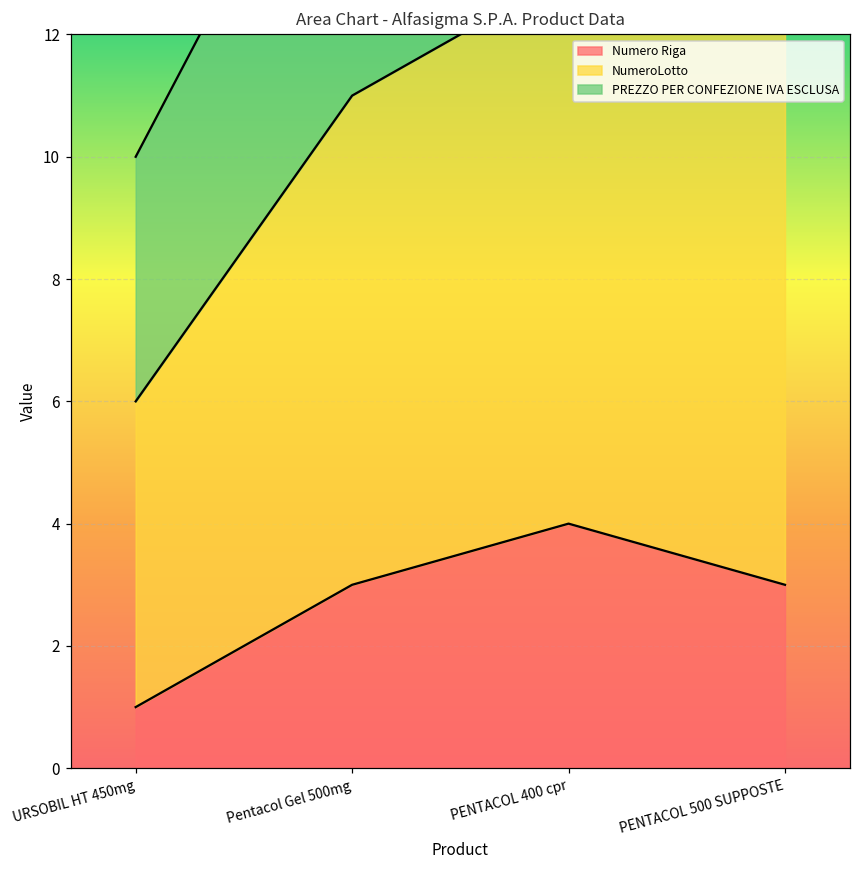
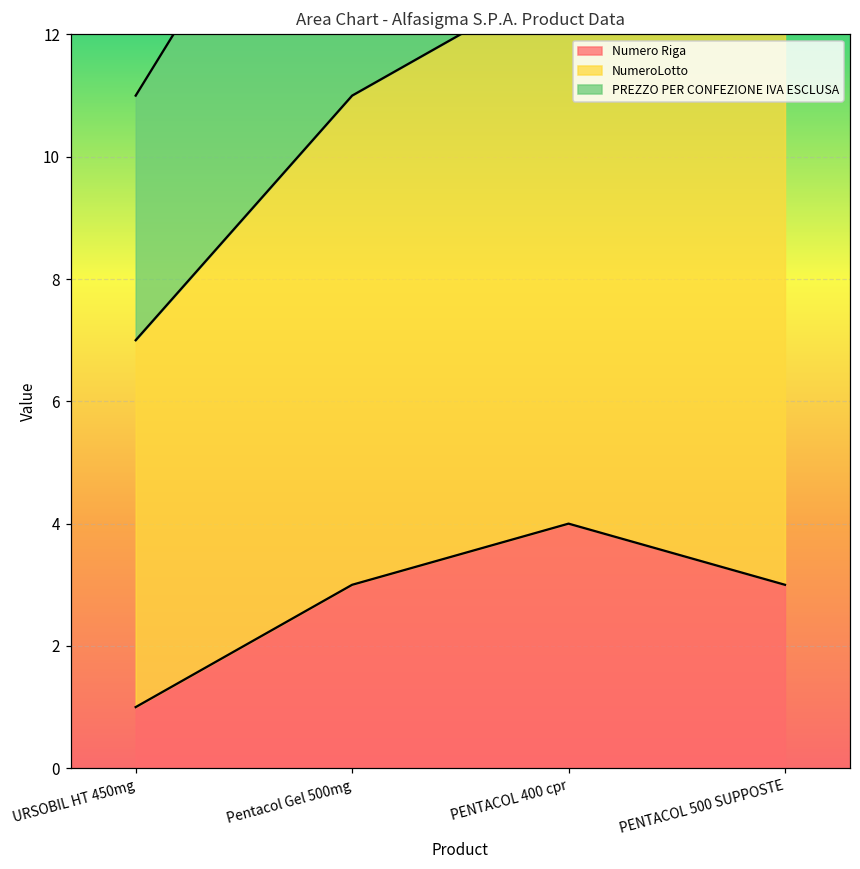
NumeroLotto, URSOBIL HT 450mg: 5 -> 6
